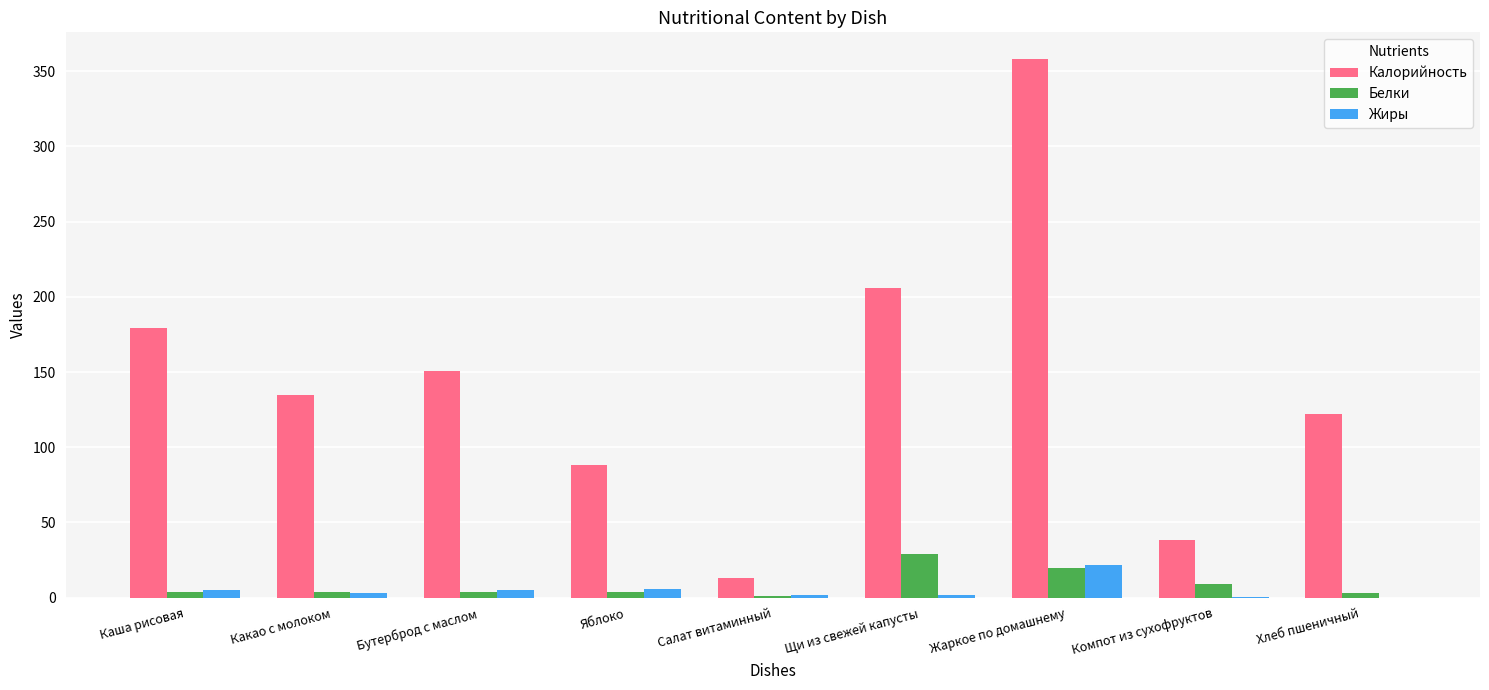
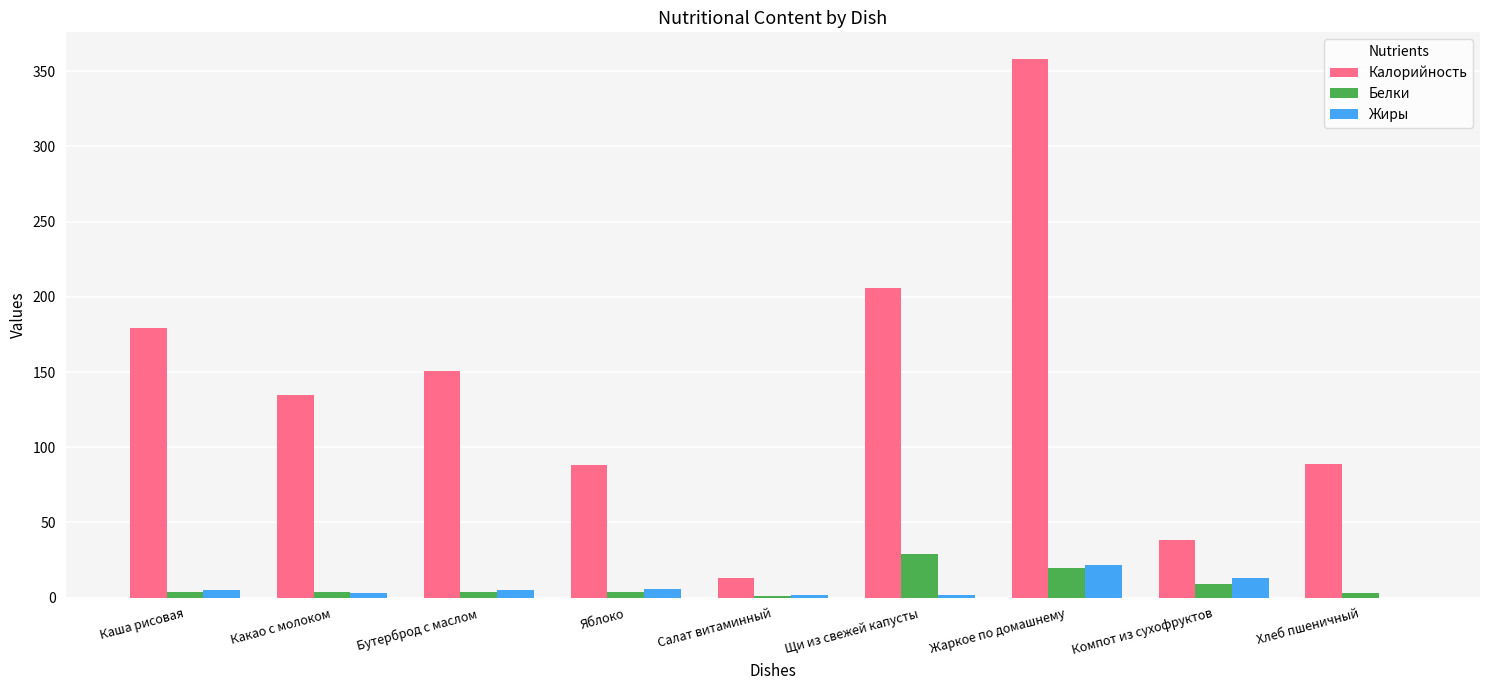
Жиры, Компот из сухофруктов: 0 -> 13
Калорийность, Хлеб пшеничный: 122 -> 89
